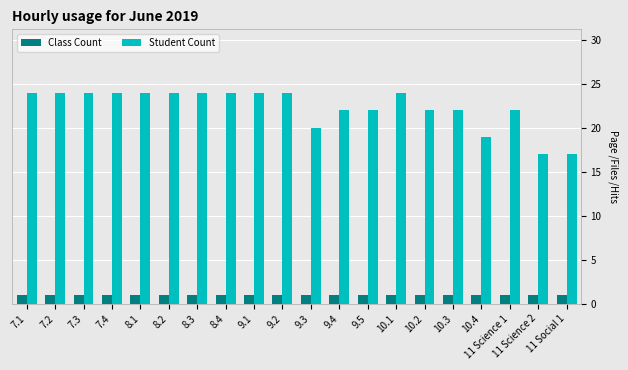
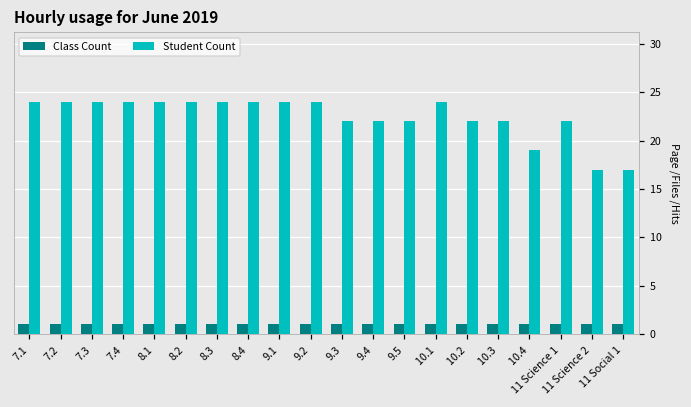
Student Count, 9.3: 20 -> 22
